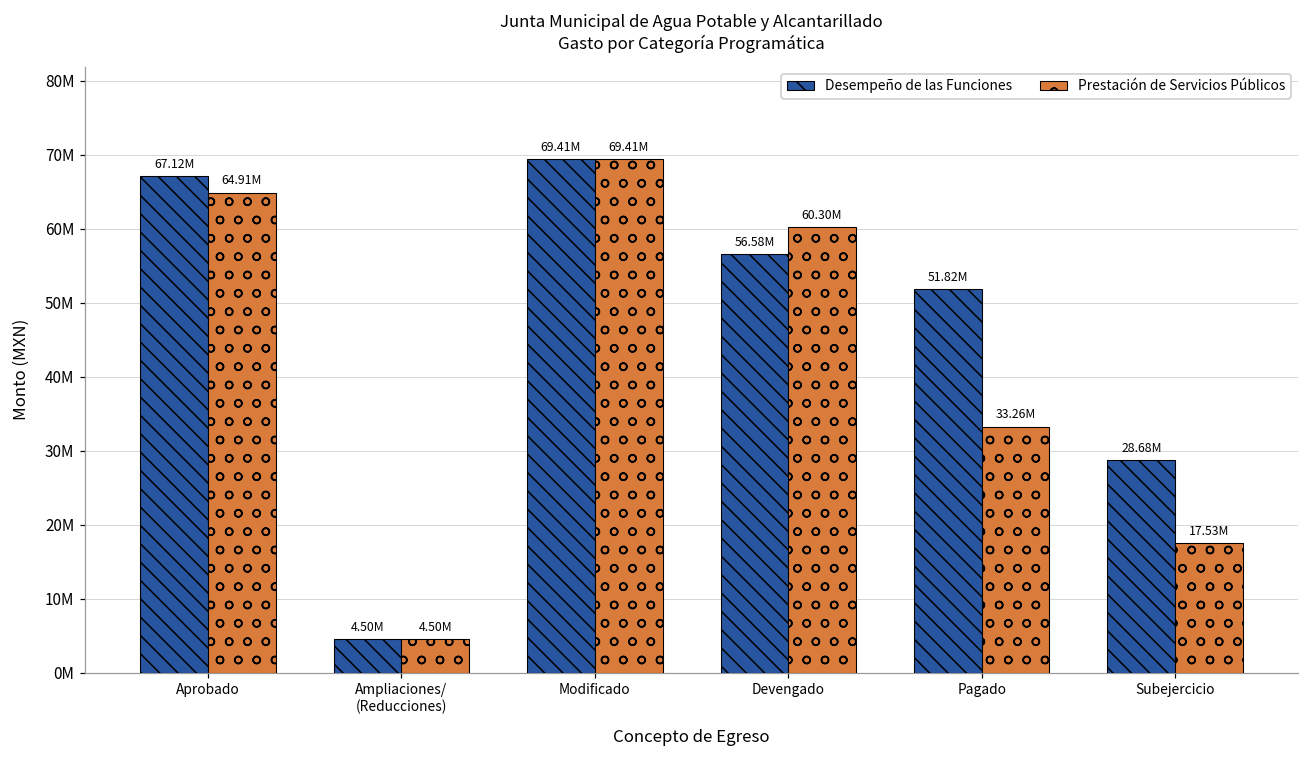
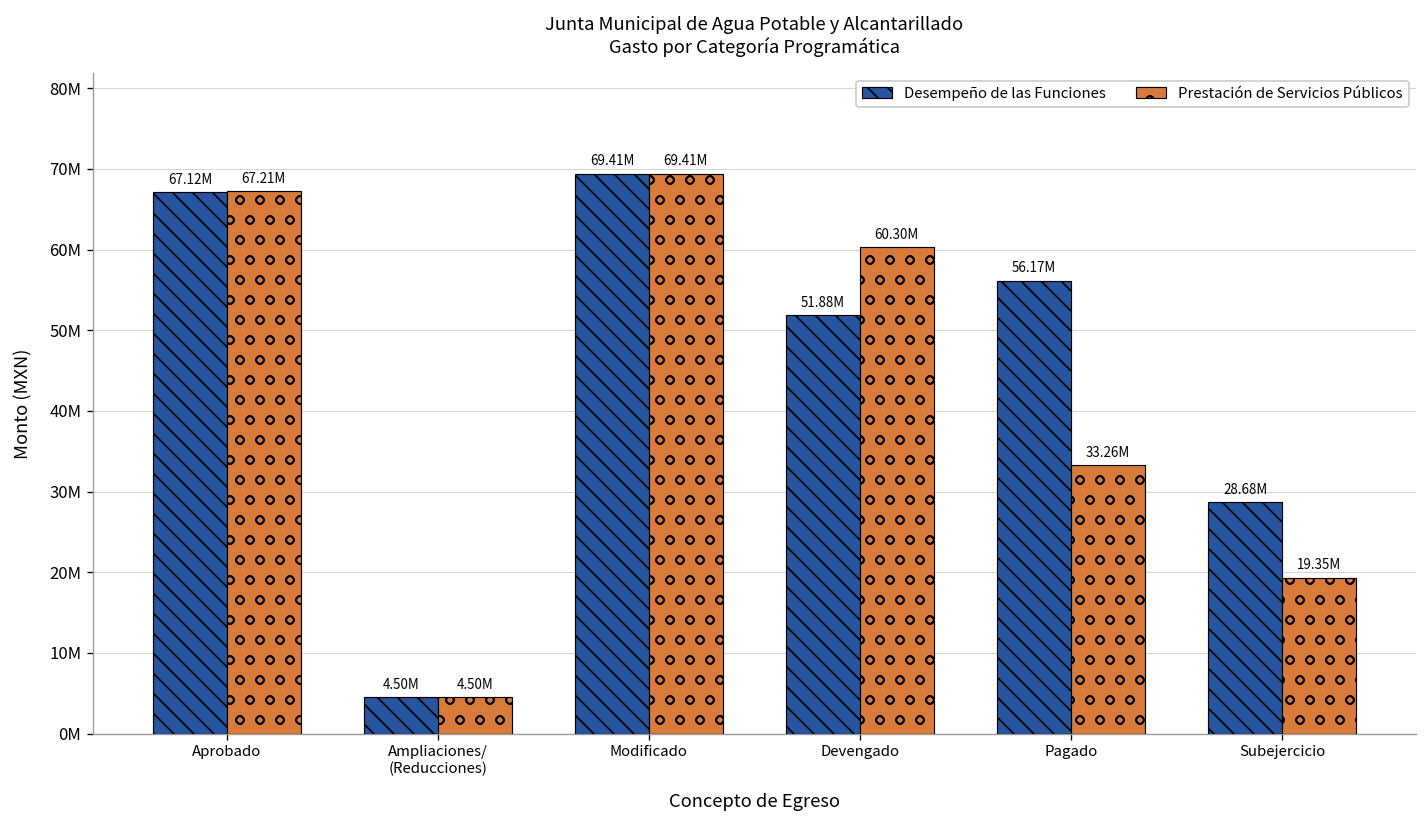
Prestación de Servicios Públicos, Aprobado: 64.91M -> 67.21M
Desempeño de las Funciones, Devengado: 56.58M -> 51.88M
Desempeño de las Funciones, Pagado: 51.82M -> 56.17M
Prestación de Servicios Públicos, Subejercicio: 17.53M -> 19.35M
